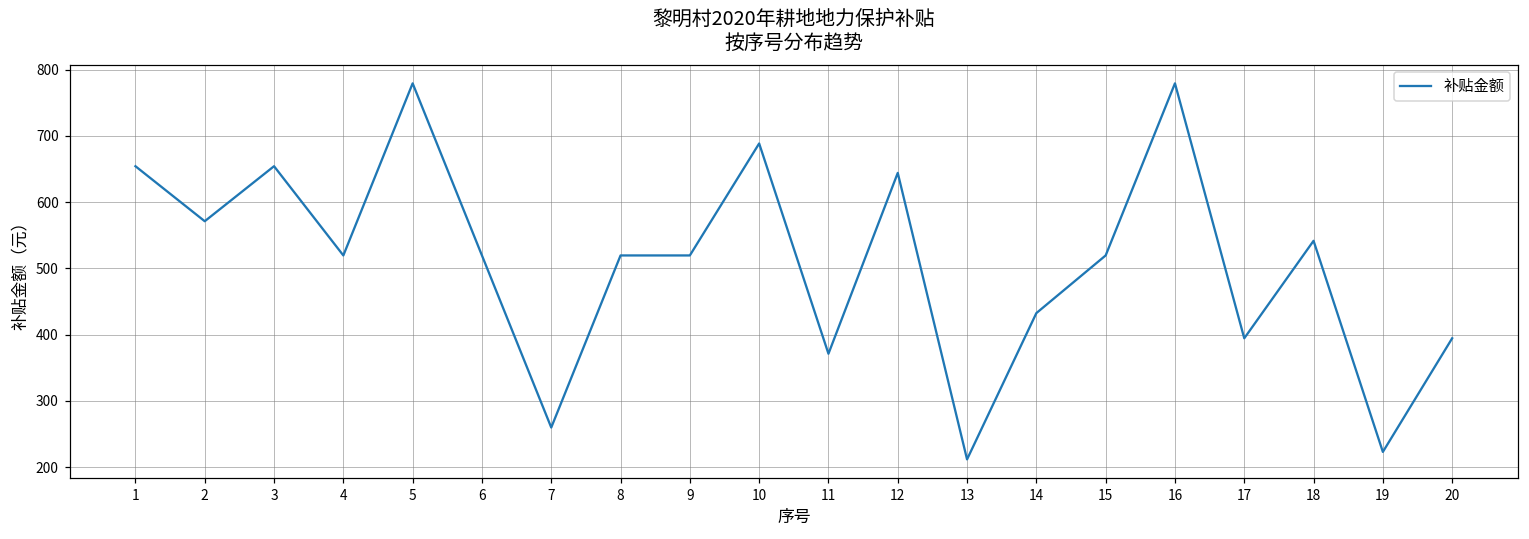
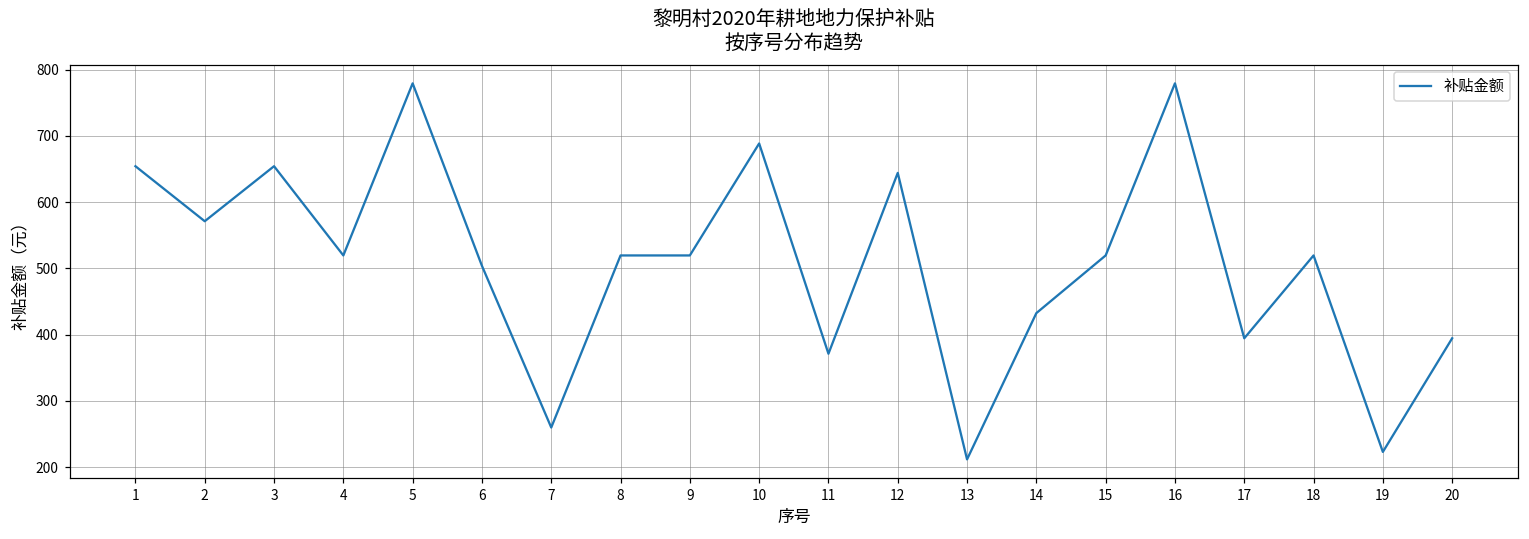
6: 520 -> 500
18: 540 -> 520
